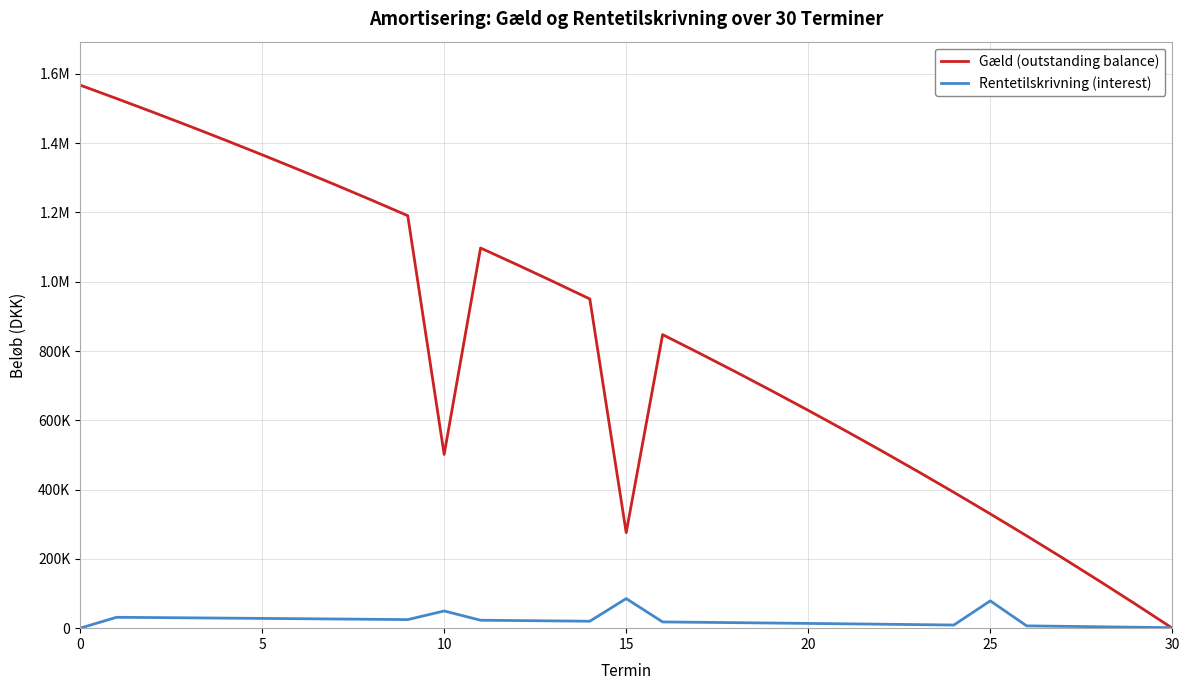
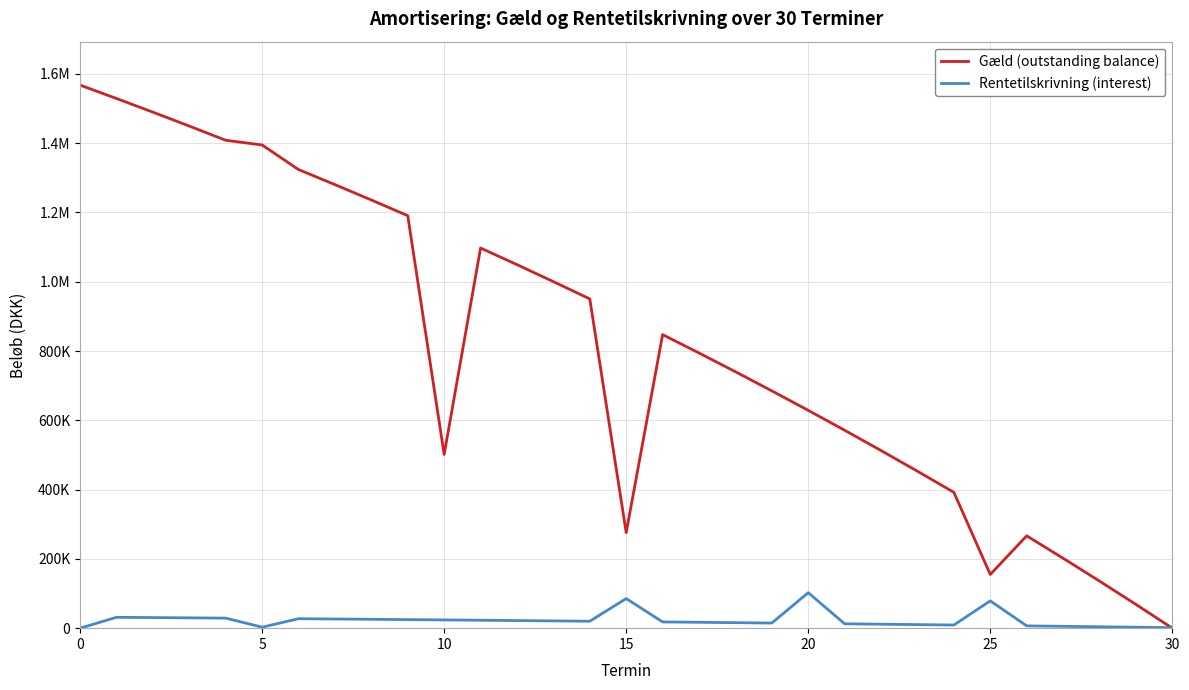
Gæld (outstanding balance), 5: 1370000 -> 1390000
Rentetilskrivning (interest), 5: 30000 -> 0
Rentetilskrivning (interest), 10: 50000 -> 20000
Rentetilskrivning (interest), 20: 10000 -> 100000
Gæld (outstanding balance), 25: 330000 -> 150000
